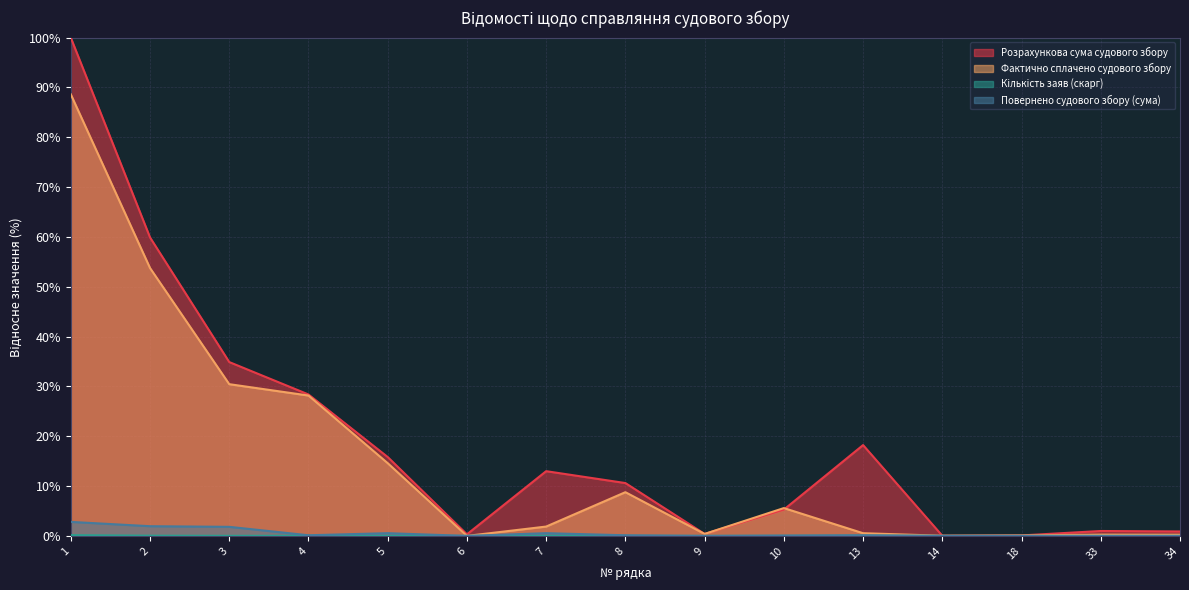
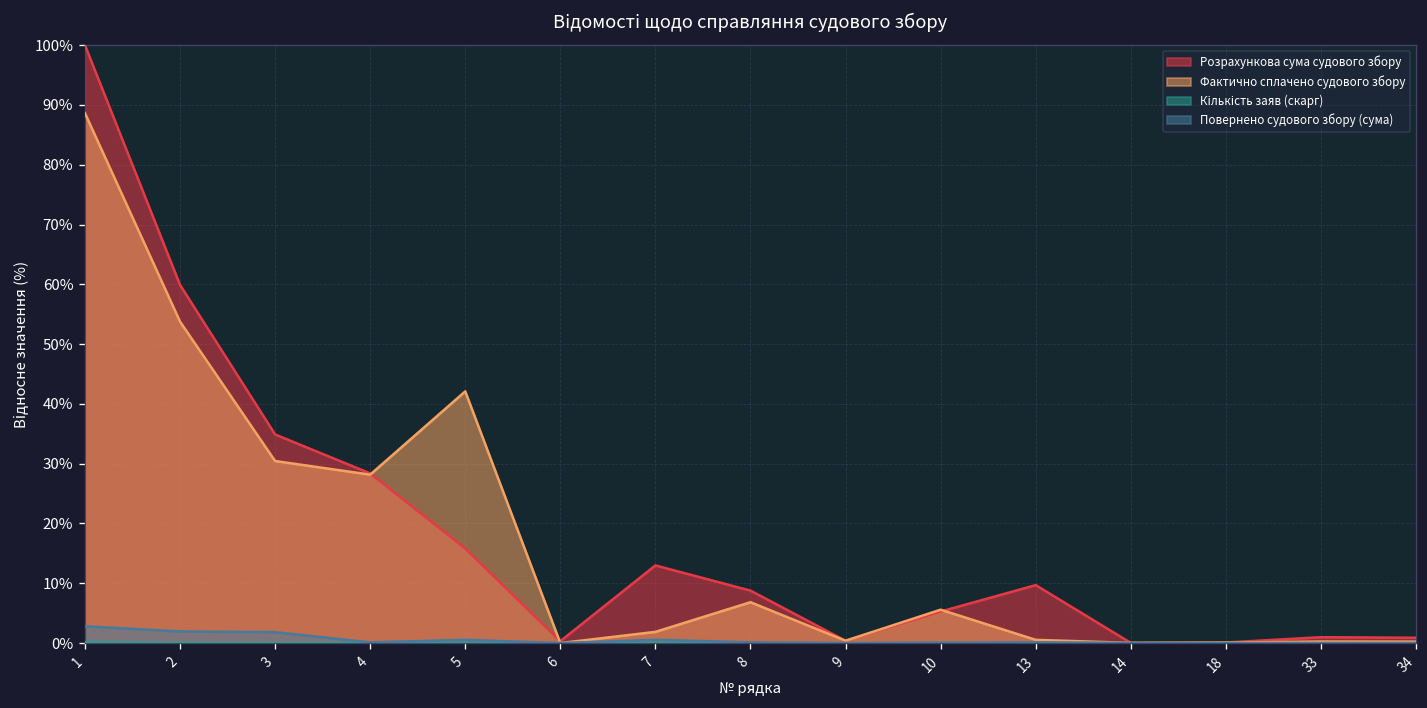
Фактично сплачено судового збору, 5: 15% -> 42%
Розрахункова сума судового збору, 8: 11% -> 9%
Фактично сплачено судового збору, 8: 9% -> 7%
Розрахункова сума судового збору, 13: 18% -> 10%
